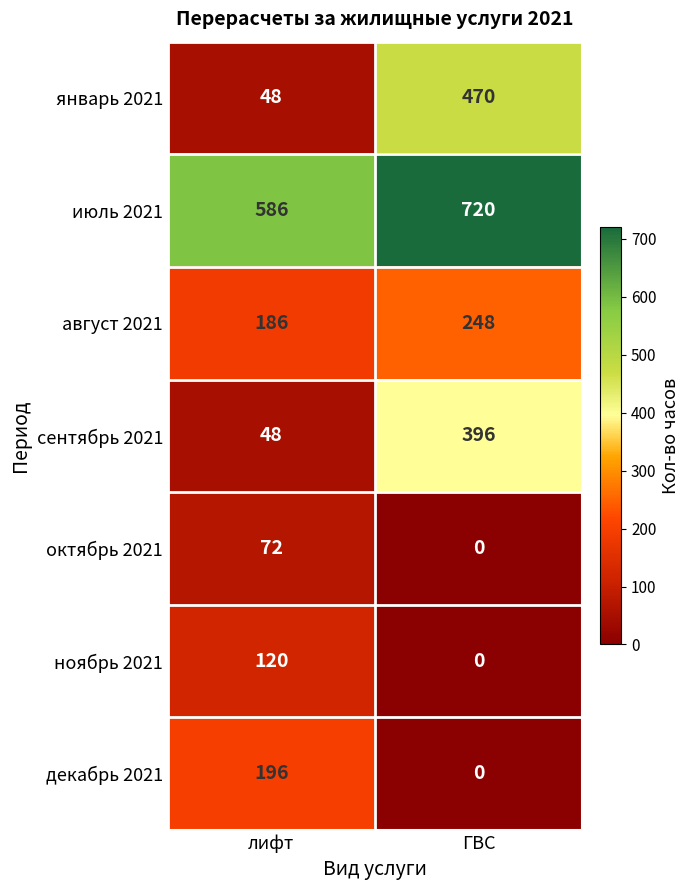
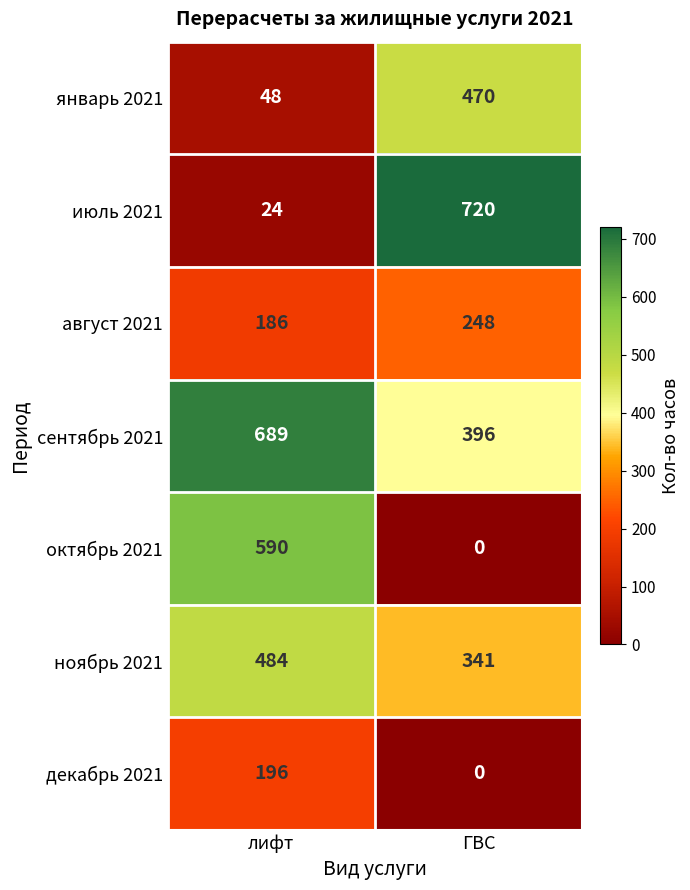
июль 2021, лифт: 586 -> 24
сентябрь 2021, лифт: 48 -> 689
октябрь 2021, лифт: 72 -> 590
ноябрь 2021, лифт: 120 -> 484
ноябрь 2021, ГВС: 0 -> 341
